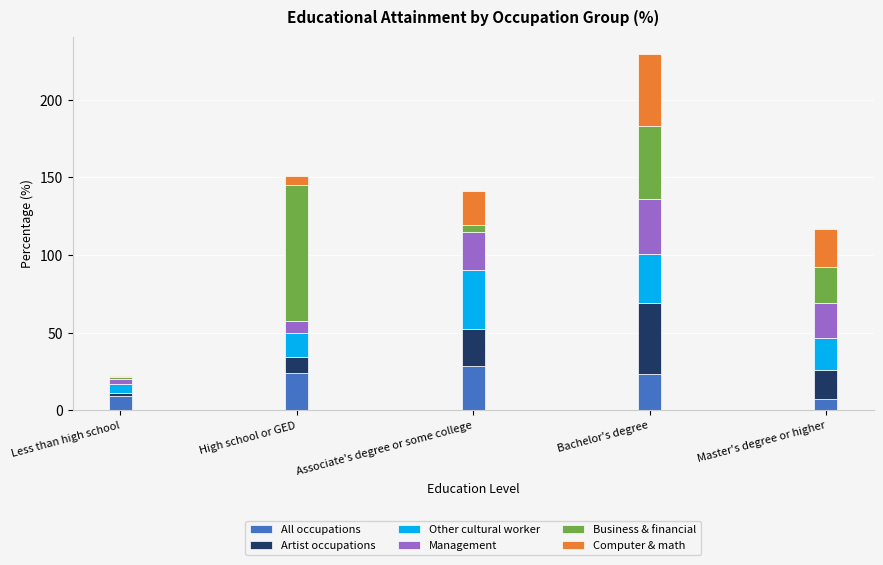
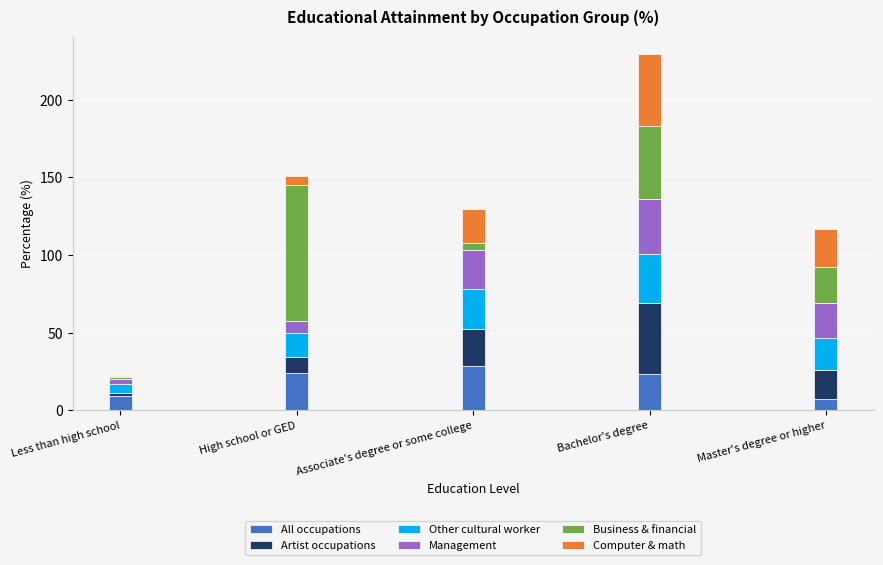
Other cultural worker, Associate's degree or some college: 38 -> 26
